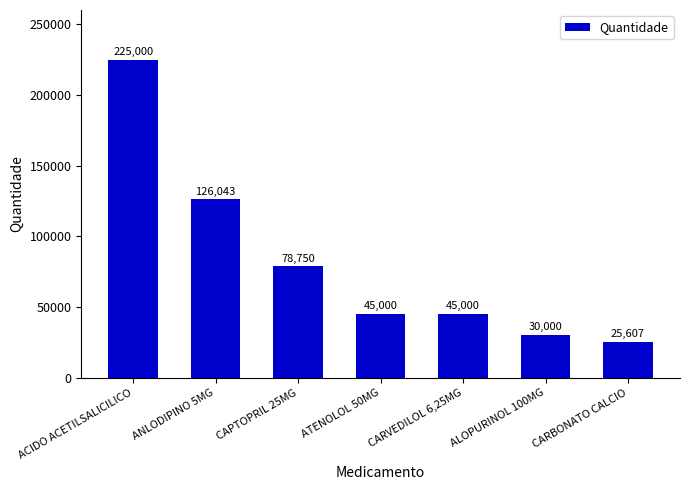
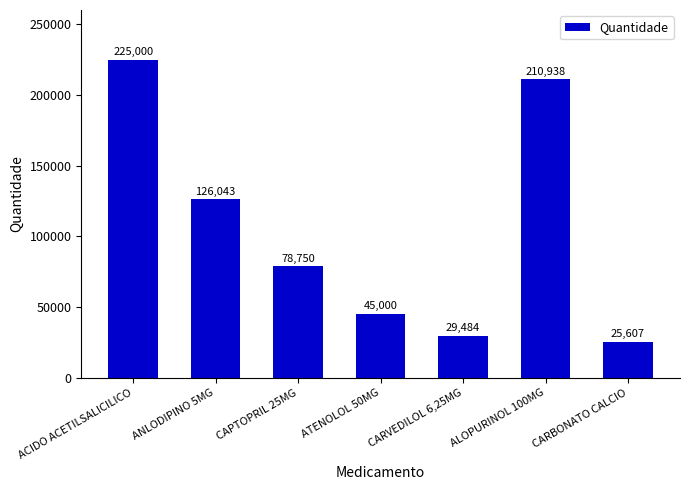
CARVEDILOL 6,25MG: 45,000 -> 29,484
ALOPURINOL 100MG: 30,000 -> 210,938
